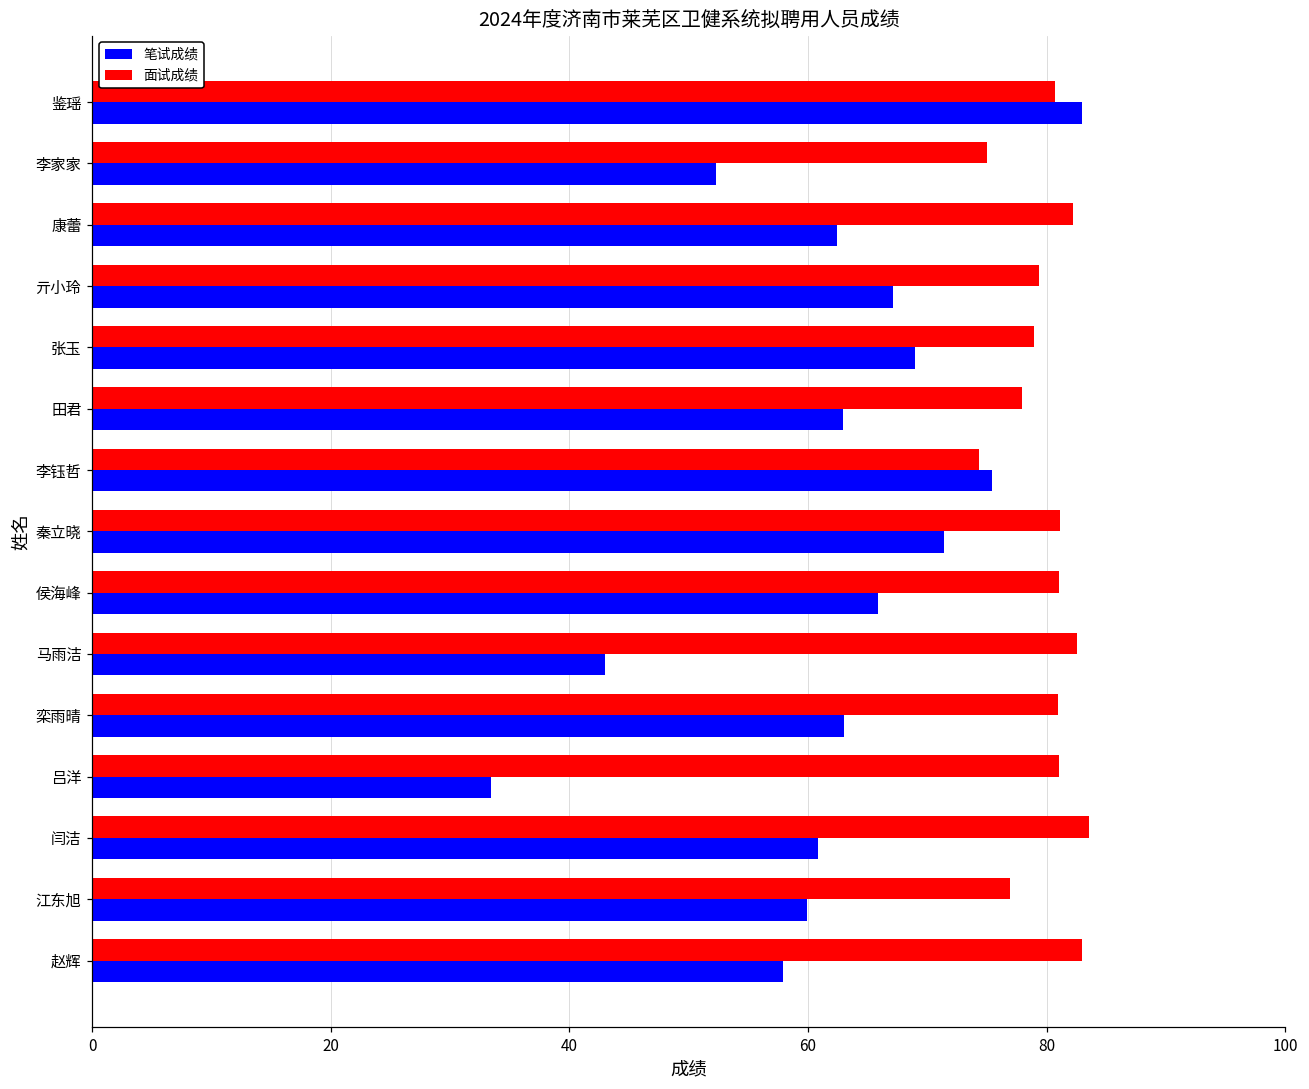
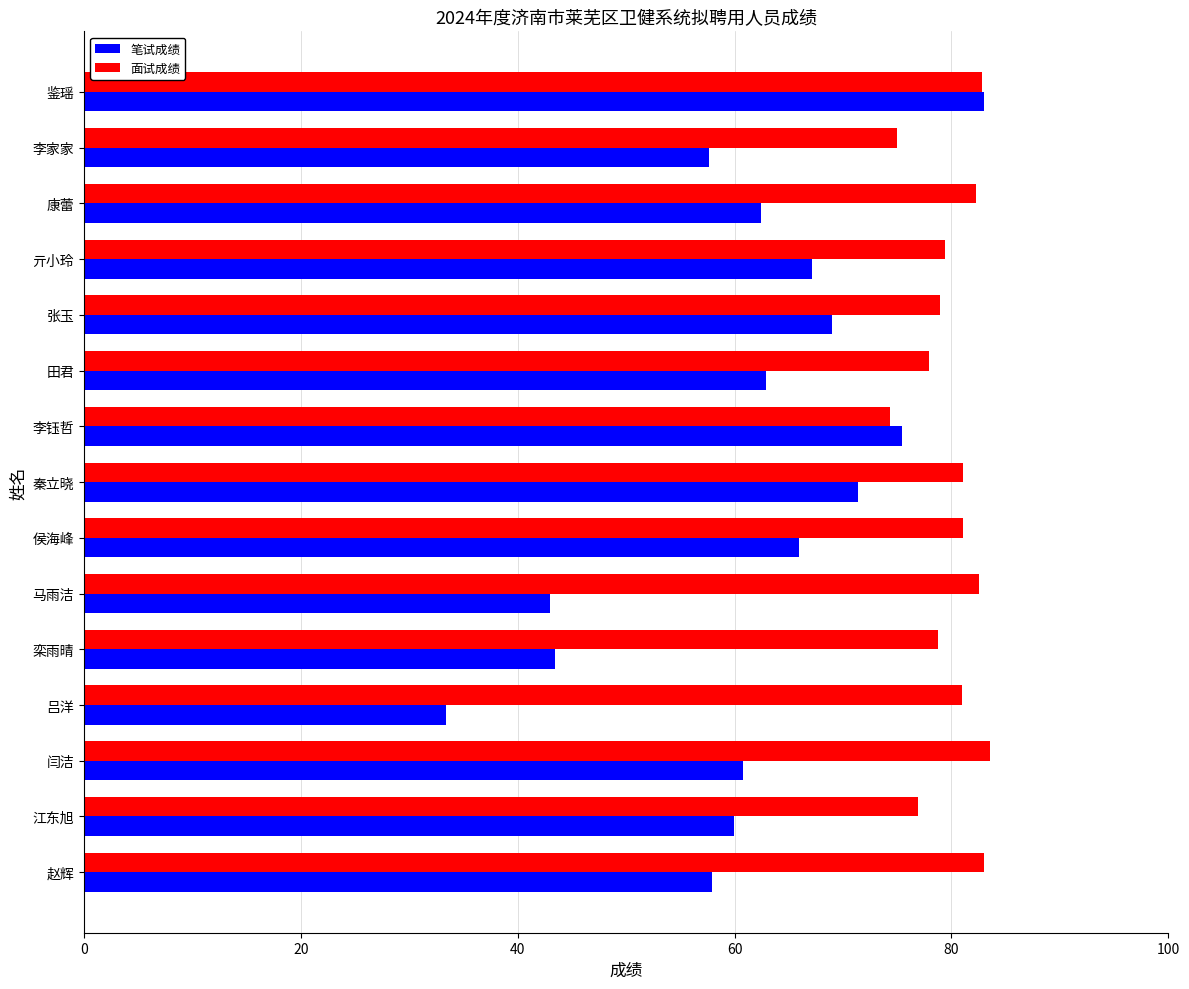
面试成绩, 鉴瑶: 80.7 -> 82.8
笔试成绩, 李家家: 52.3 -> 57.6
面试成绩, 栾雨晴: 81.0 -> 78.8
笔试成绩, 栾雨晴: 63.0 -> 43.4
